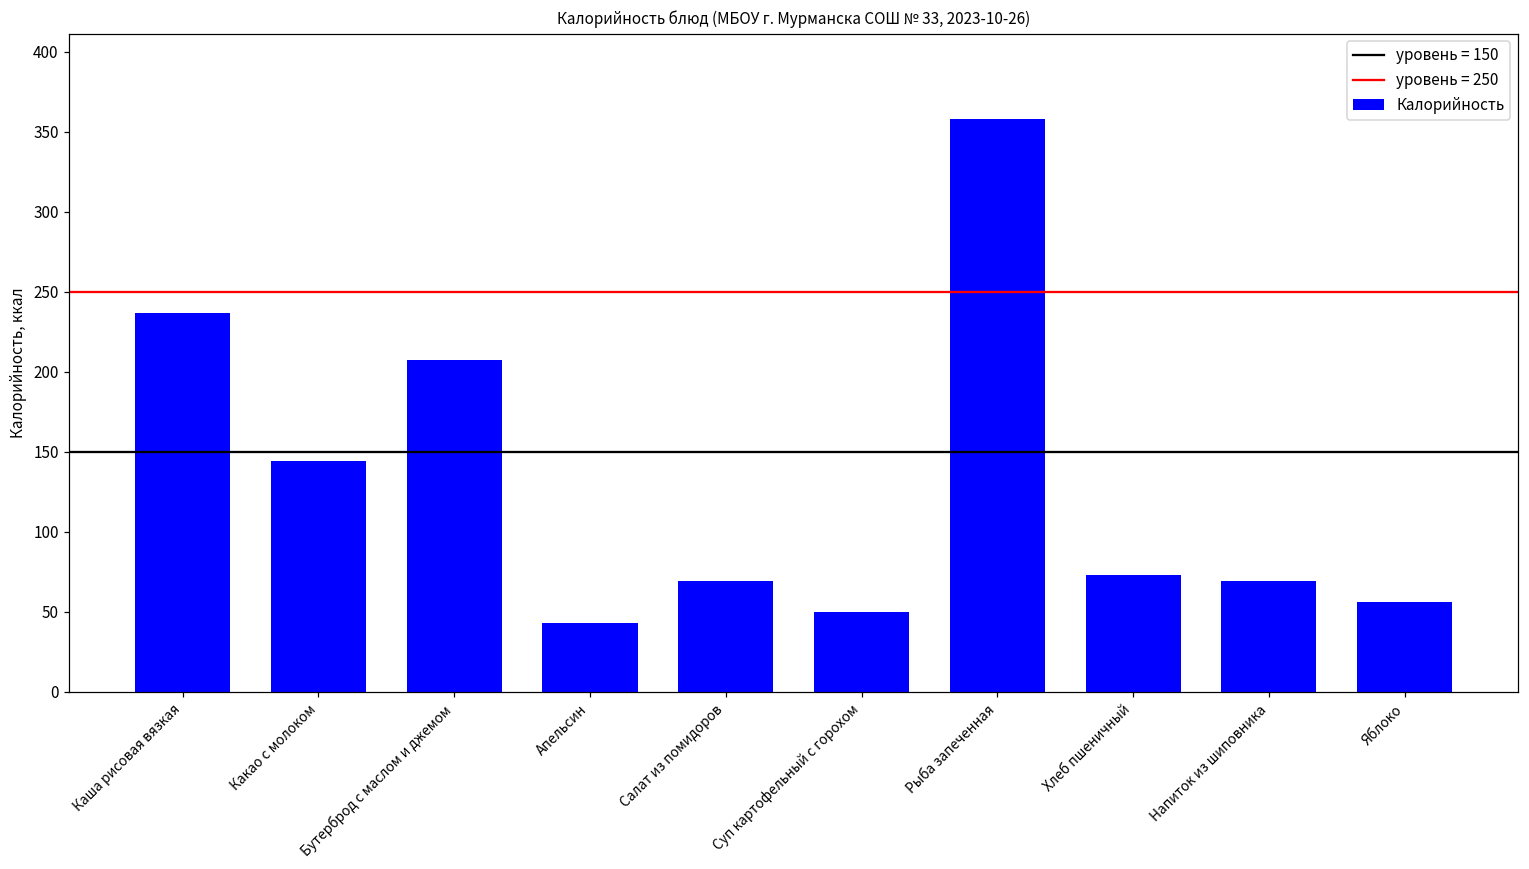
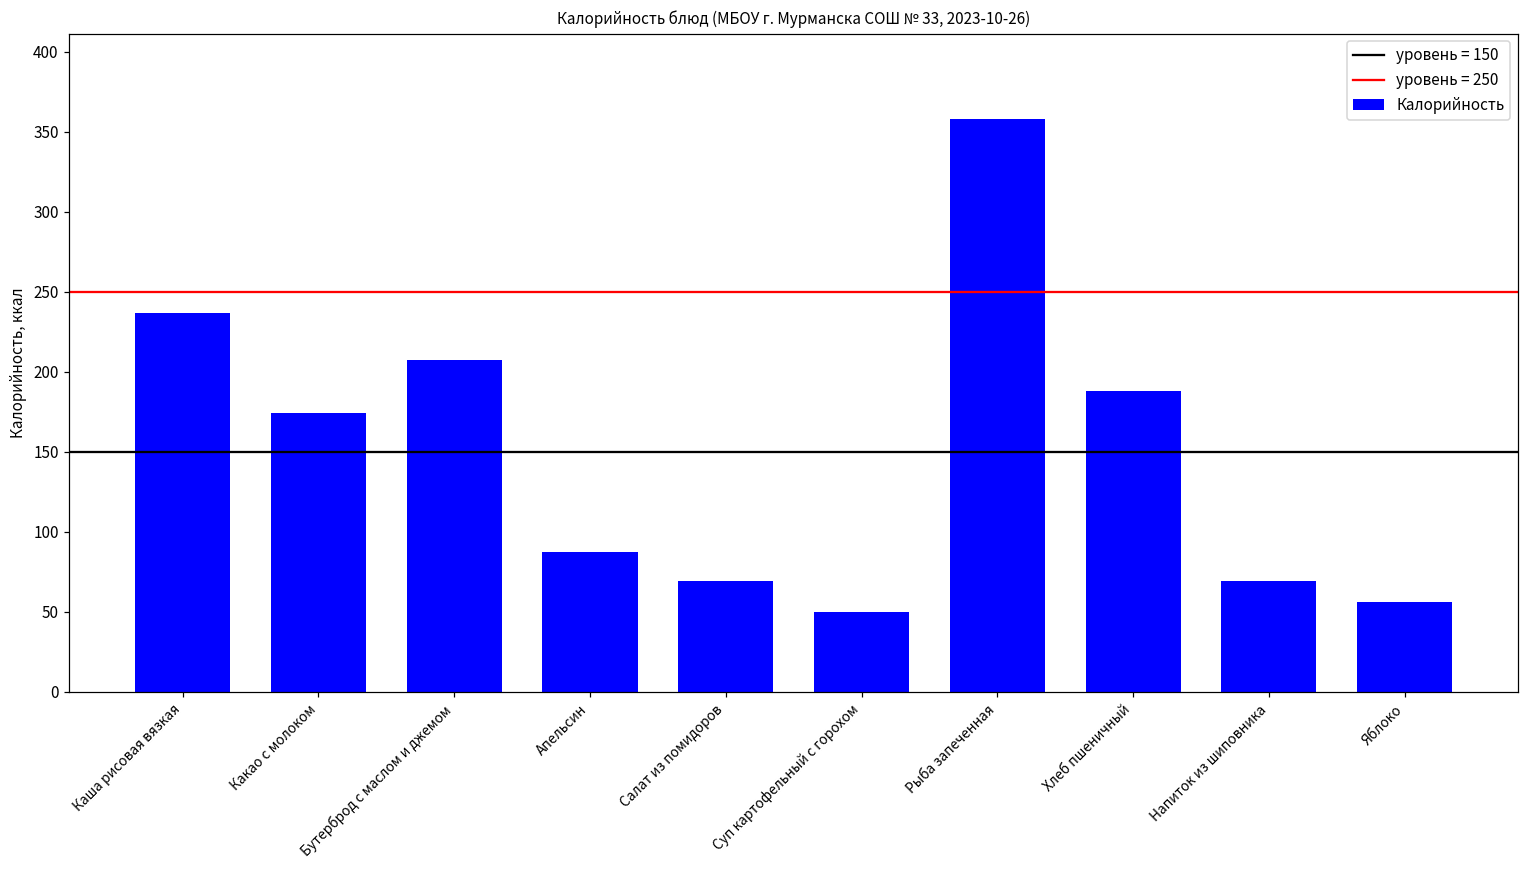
Какао с молоком: 144 -> 174
Апельсин: 43 -> 88
Хлеб пшеничный: 73 -> 188
